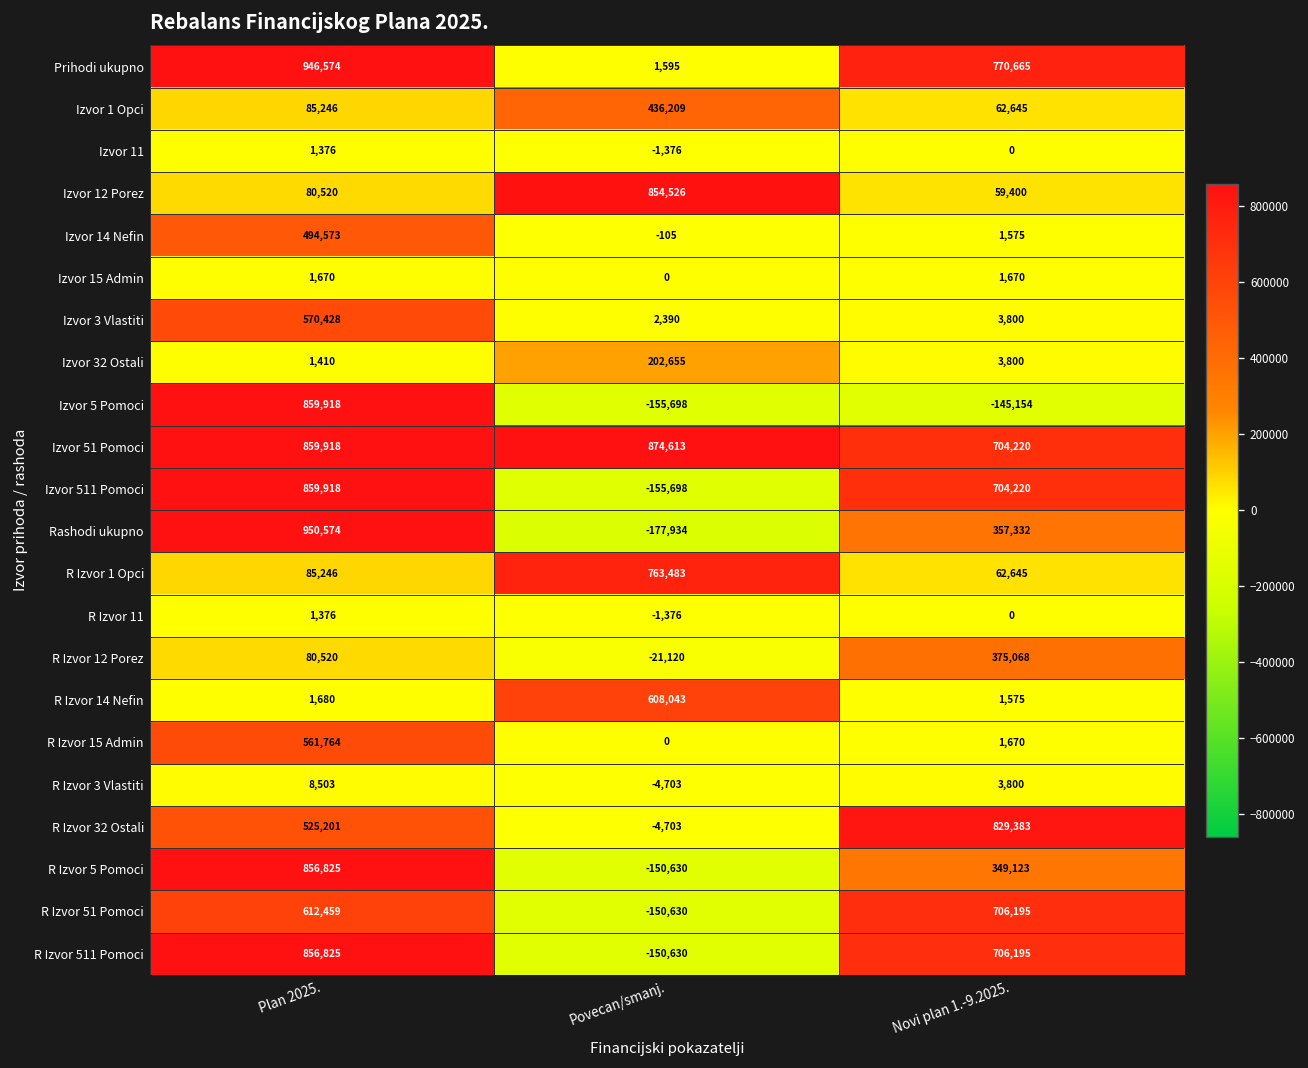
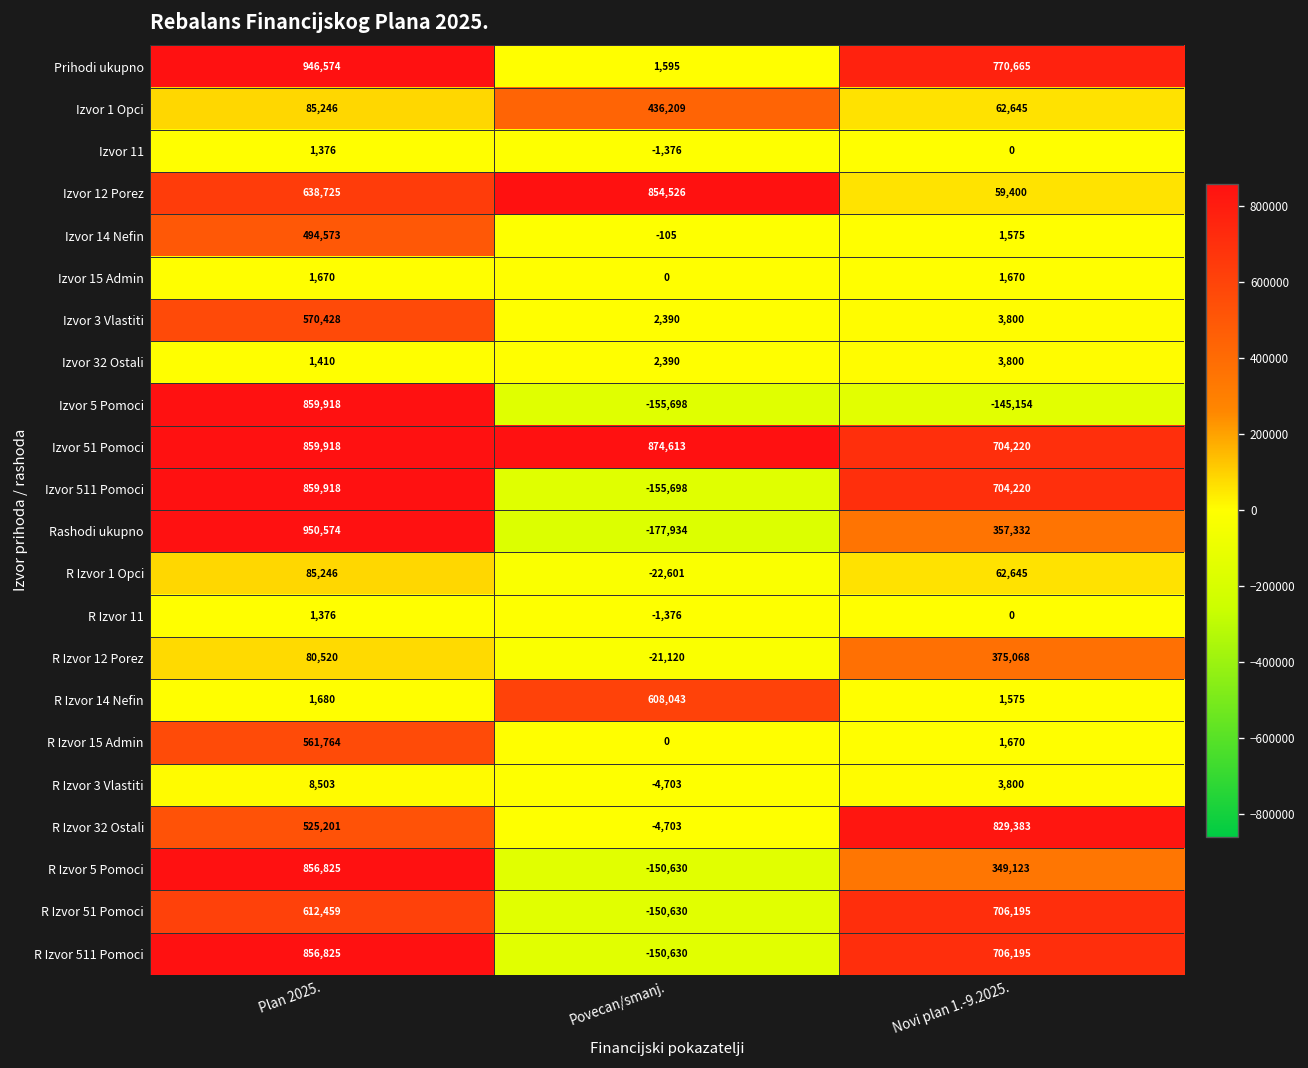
Izvor 12 Porez, Plan 2025.: 80,520 -> 638,725
Izvor 32 Ostali, Povecan/smanj.: 202,655 -> 2,390
R Izvor 1 Opci, Povecan/smanj.: 763,483 -> -22,601
